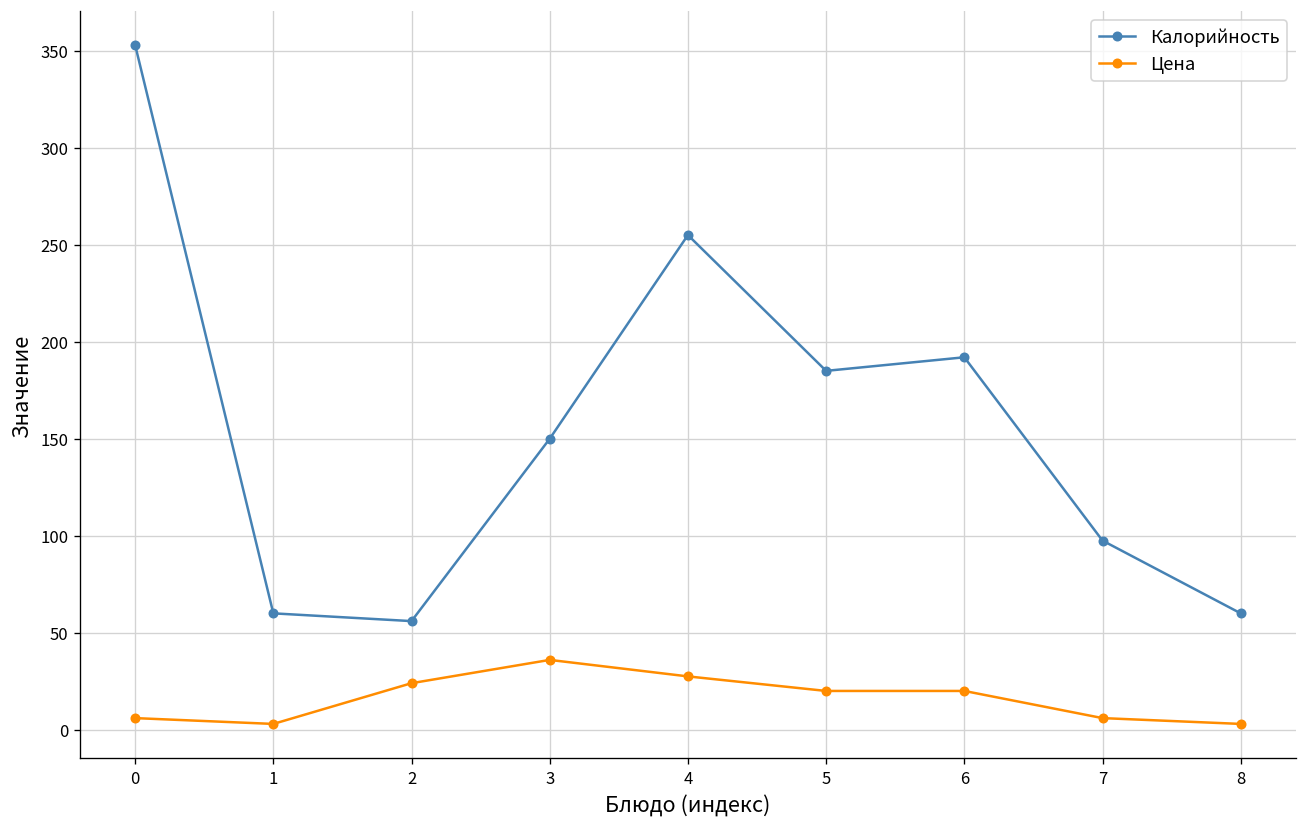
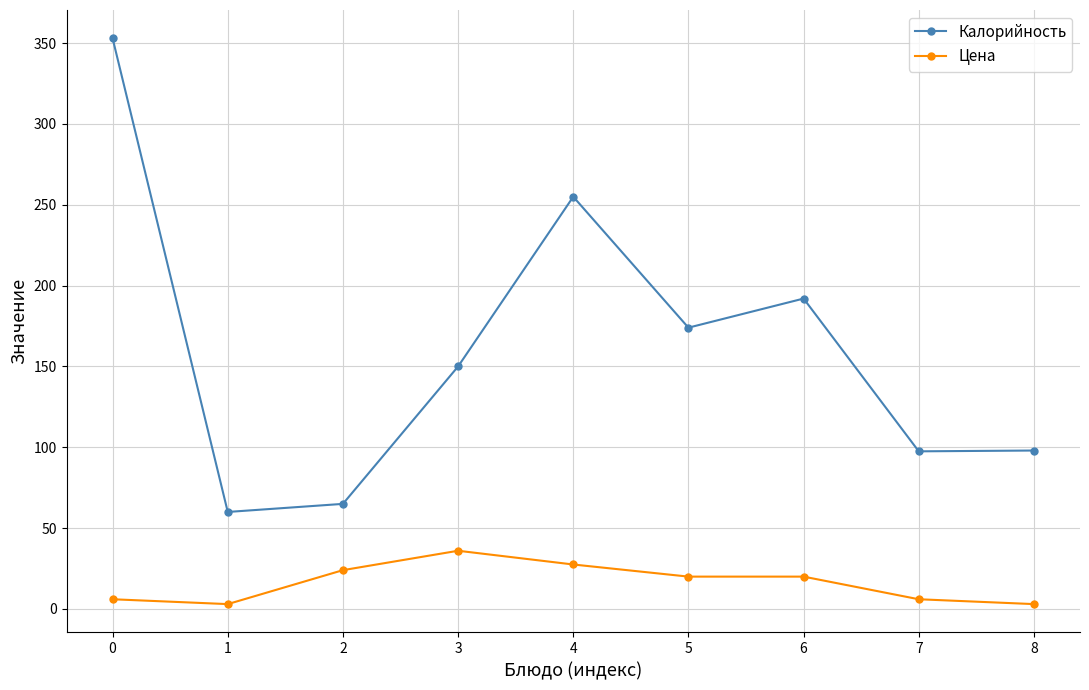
Калорийность, 2: 56 -> 65
Калорийность, 5: 185 -> 174
Калорийность, 8: 60 -> 98
